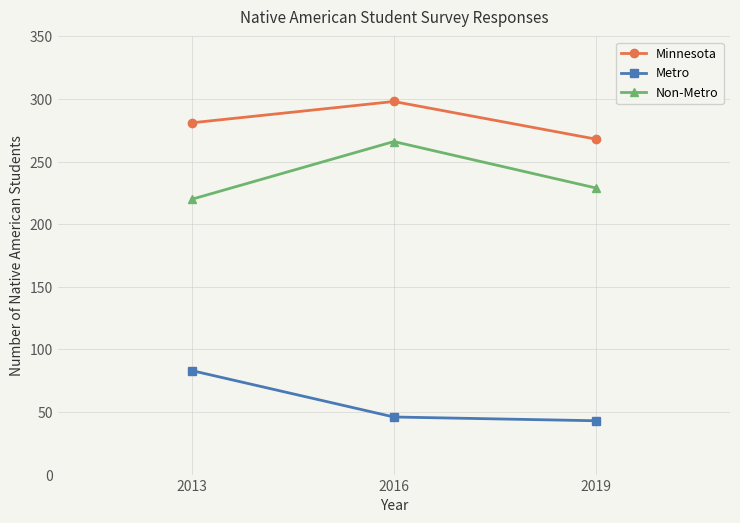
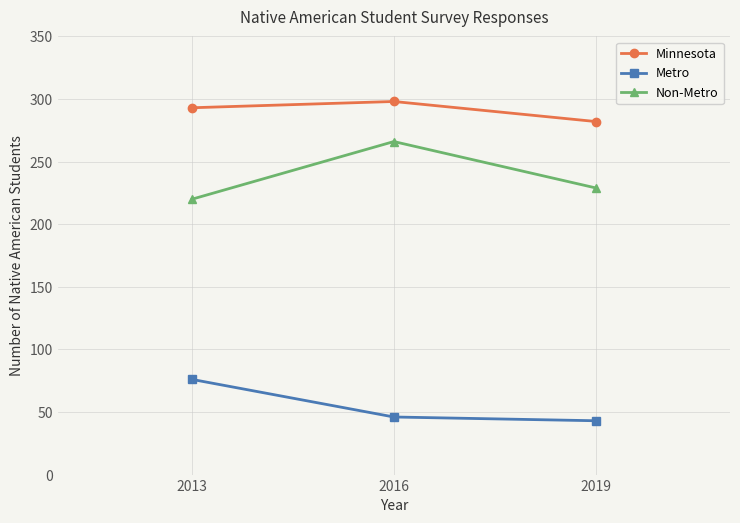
Minnesota, 2013: 281 -> 293
Metro, 2013: 83 -> 76
Minnesota, 2019: 268 -> 282
